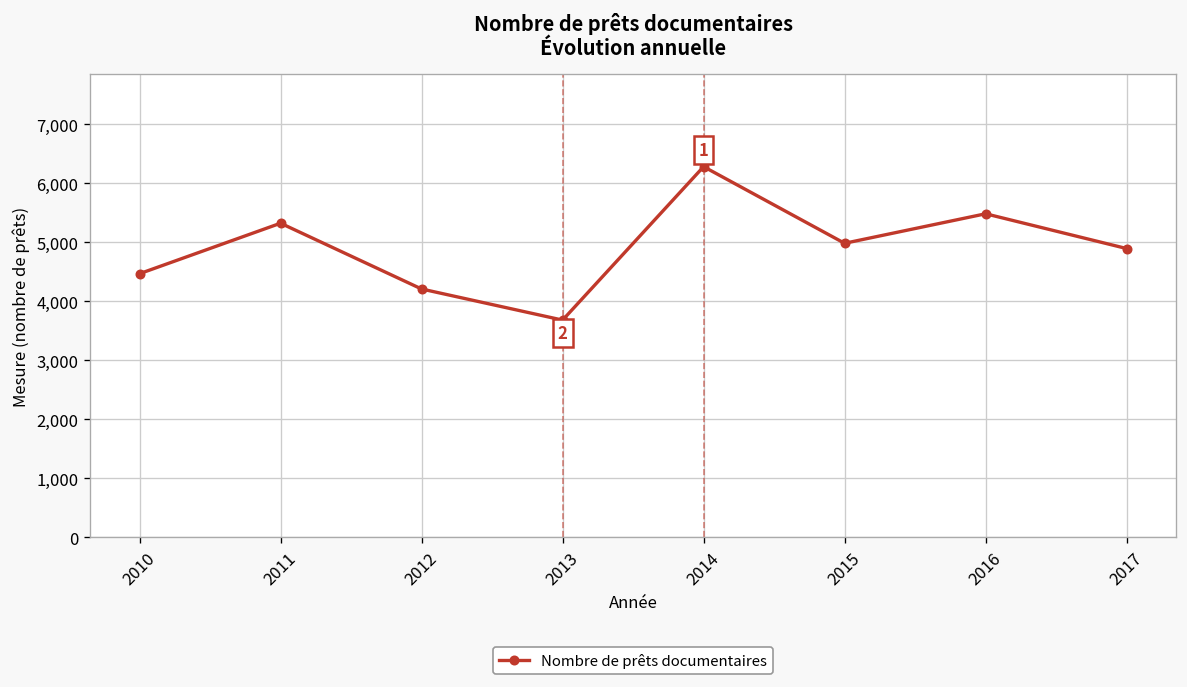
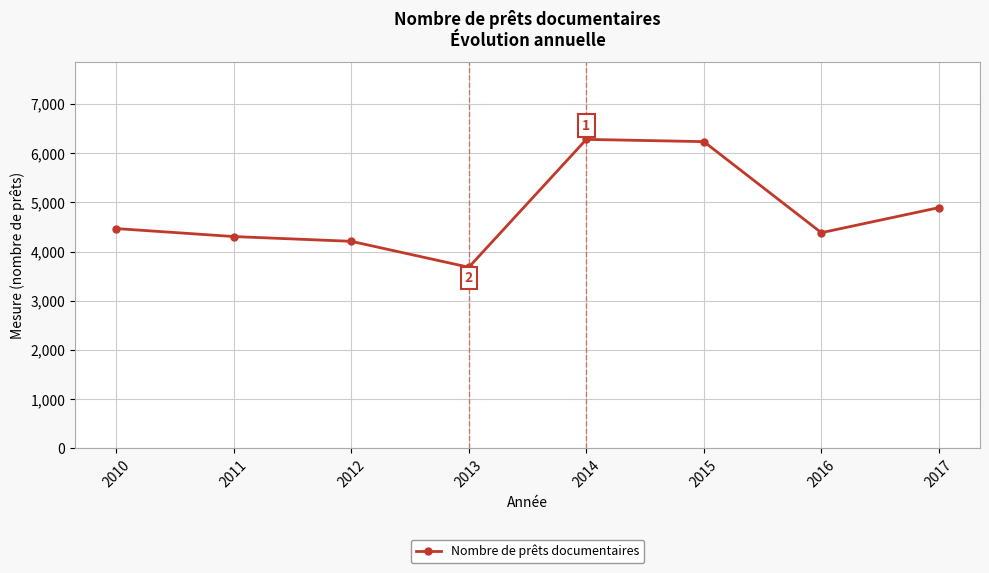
2011: 5,300 -> 4,300
2015: 5,000 -> 6,200
2016: 5,500 -> 4,400
